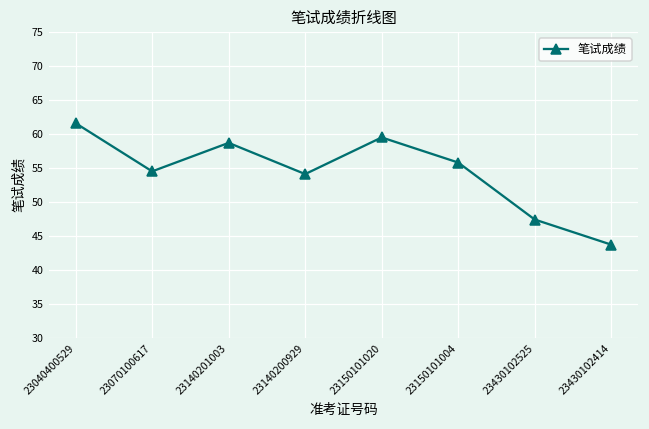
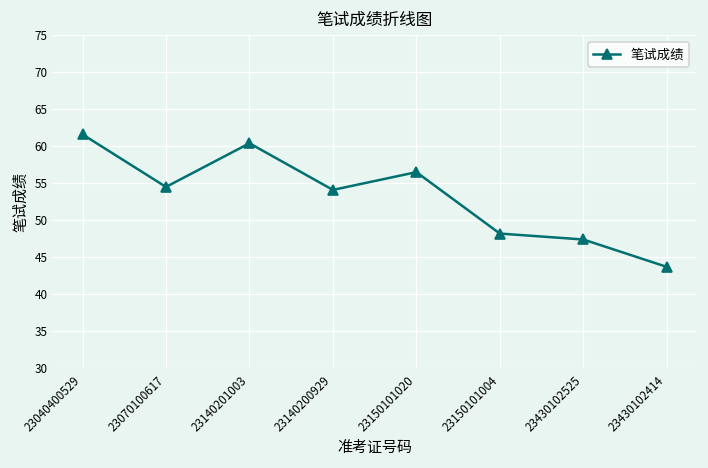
23140201003: 59 -> 60
23150101020: 60 -> 57
23150101004: 56 -> 48
